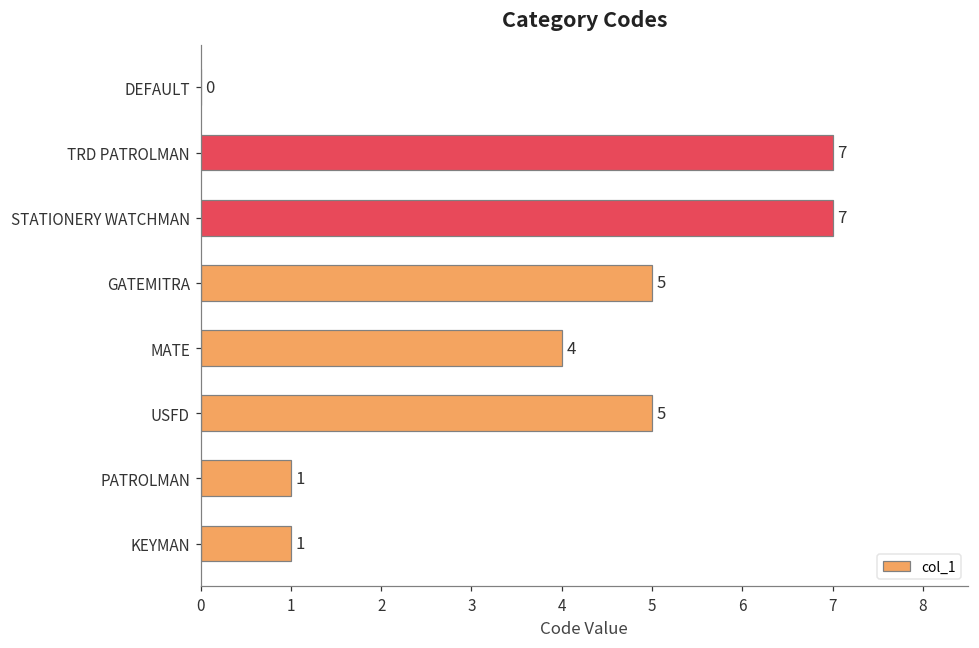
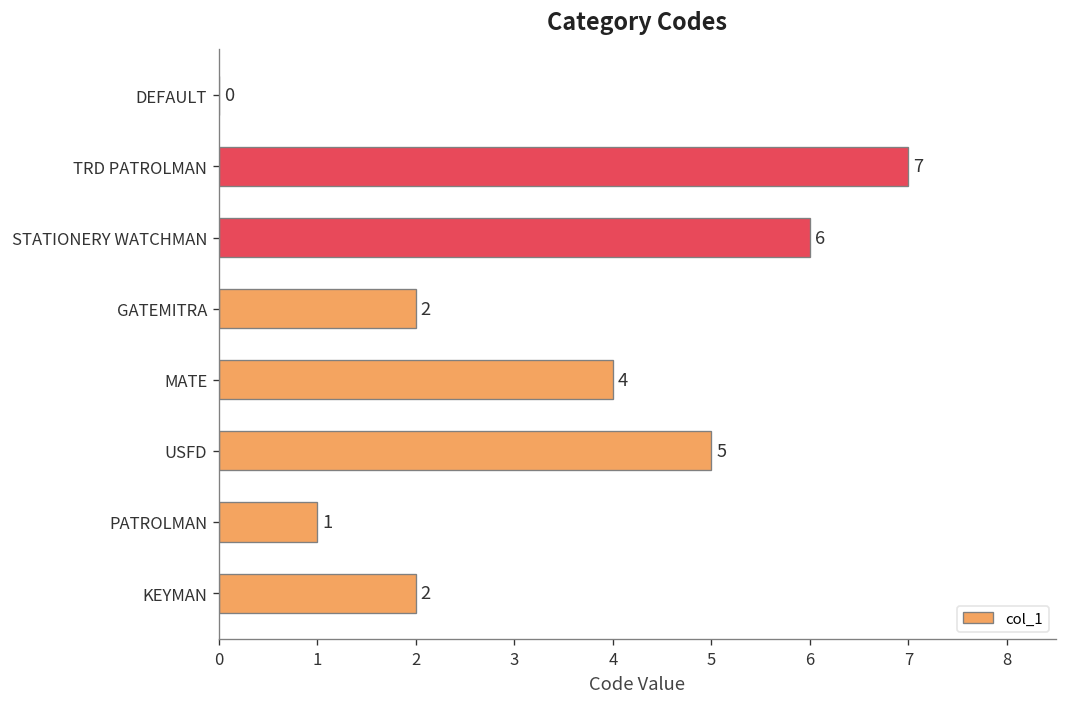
STATIONERY WATCHMAN: 7 -> 6
GATEMITRA: 5 -> 2
KEYMAN: 1 -> 2
